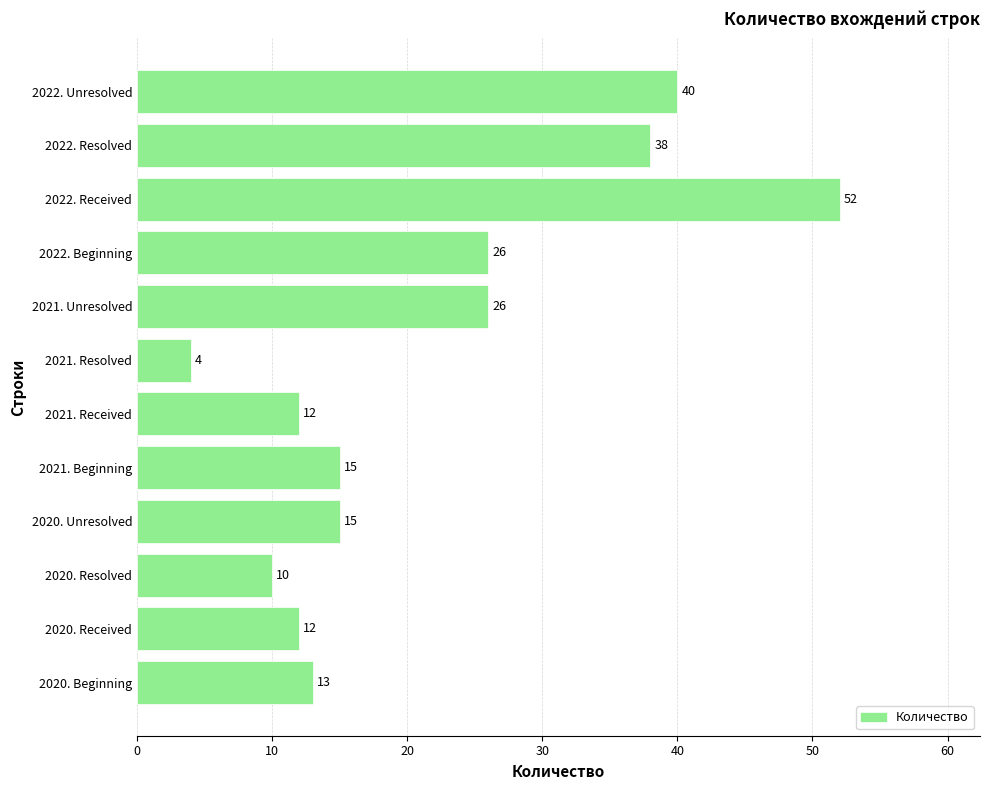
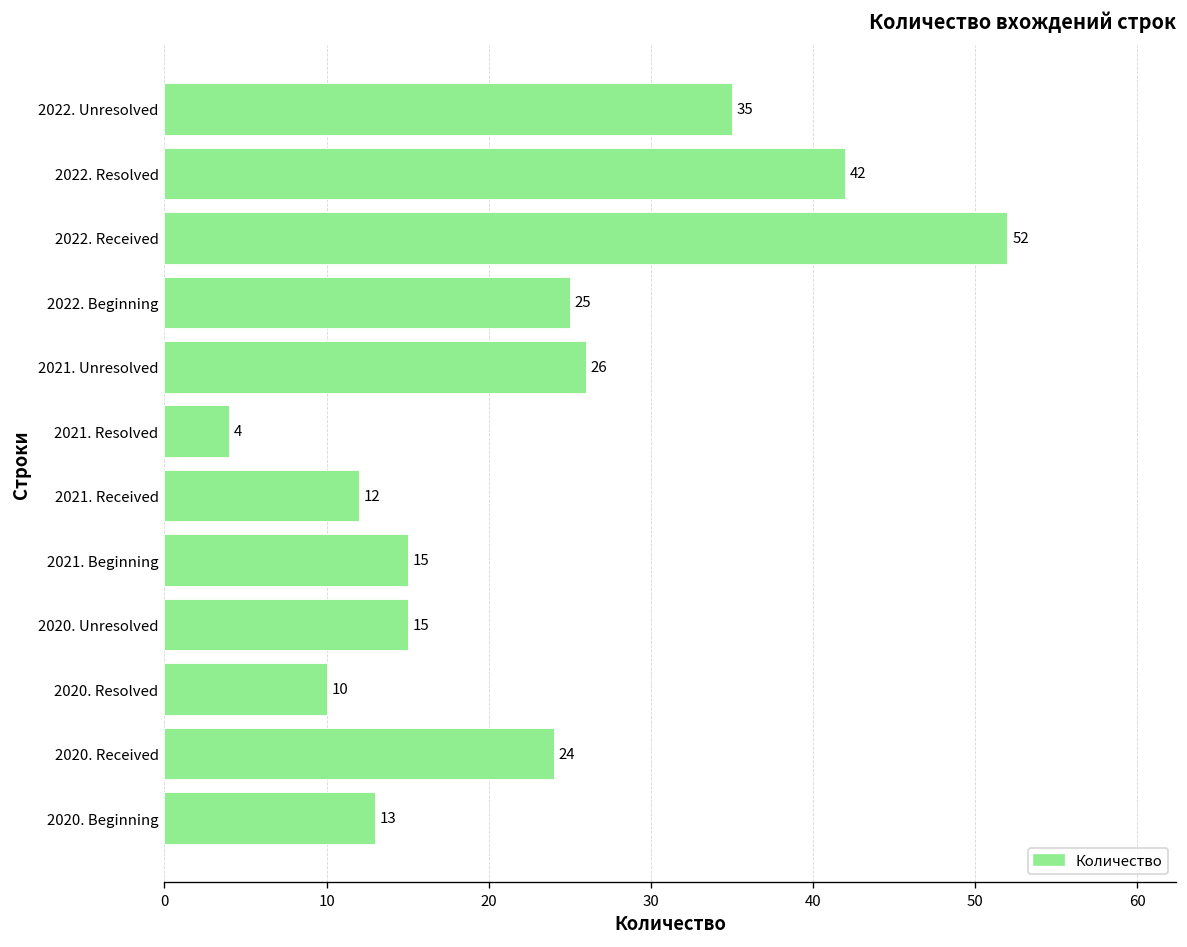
2022. Unresolved: 40 -> 35
2022. Resolved: 38 -> 42
2022. Beginning: 26 -> 25
2020. Received: 12 -> 24
